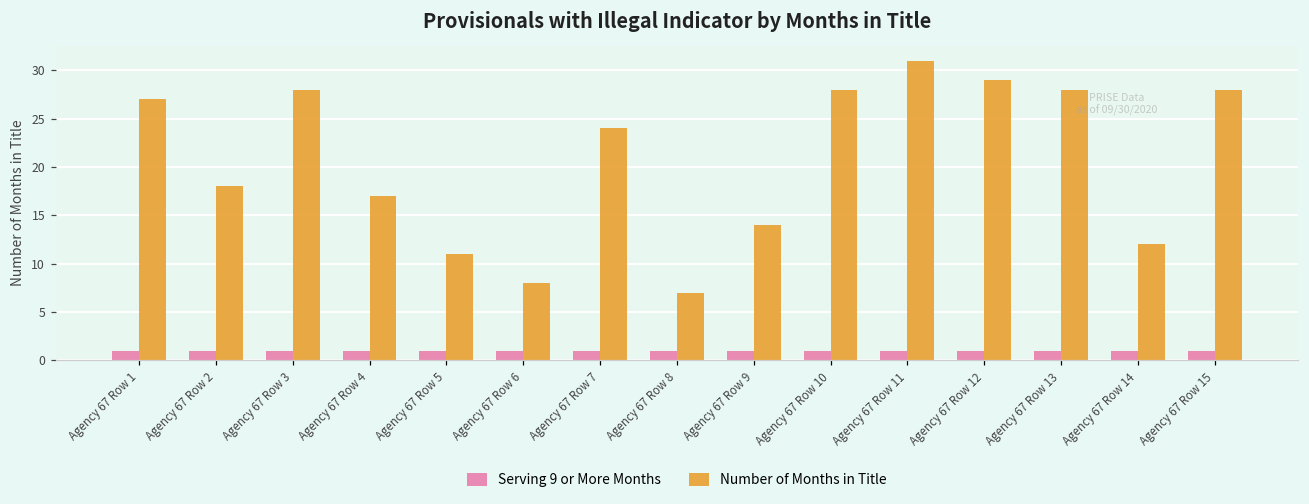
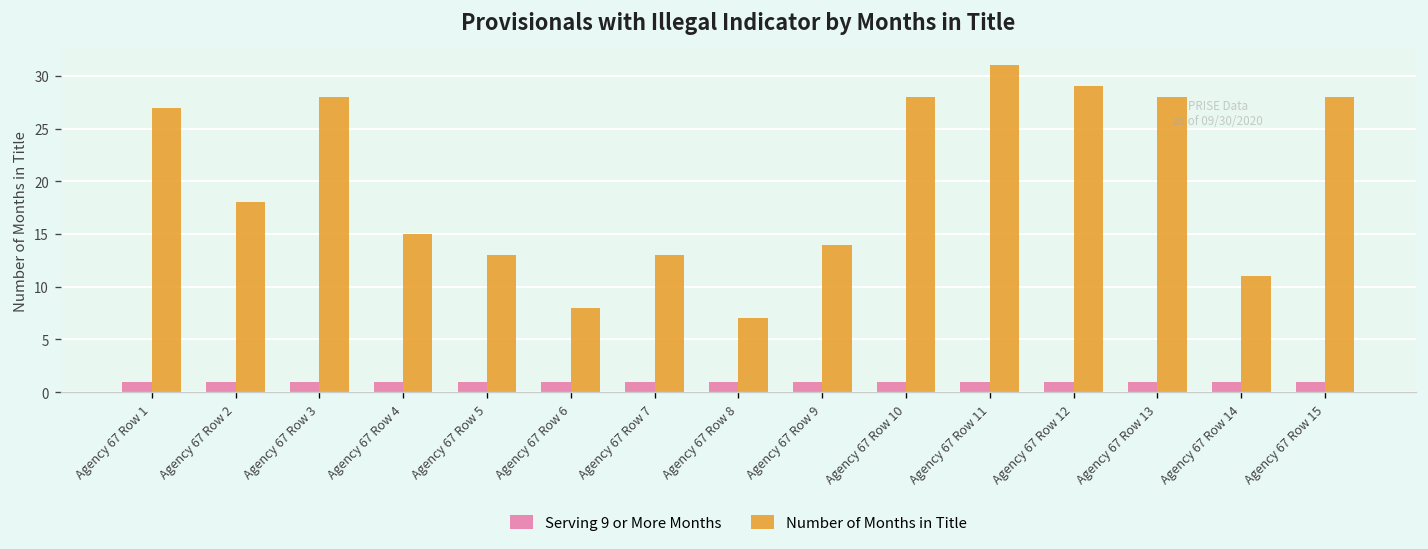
Number of Months in Title, Agency 67 Row 4: 17 -> 15
Number of Months in Title, Agency 67 Row 5: 11 -> 13
Number of Months in Title, Agency 67 Row 7: 24 -> 13
Number of Months in Title, Agency 67 Row 14: 12 -> 11
